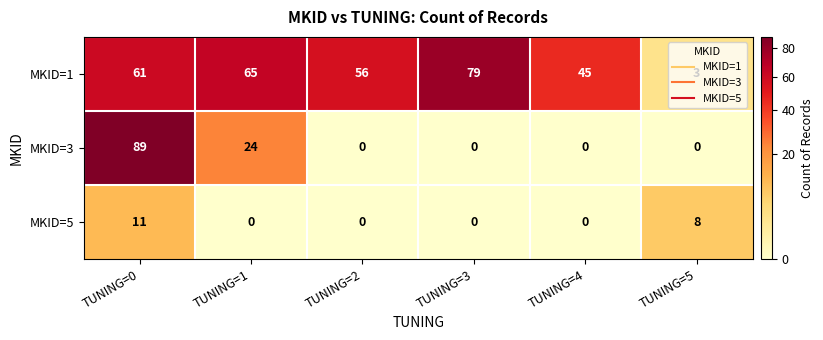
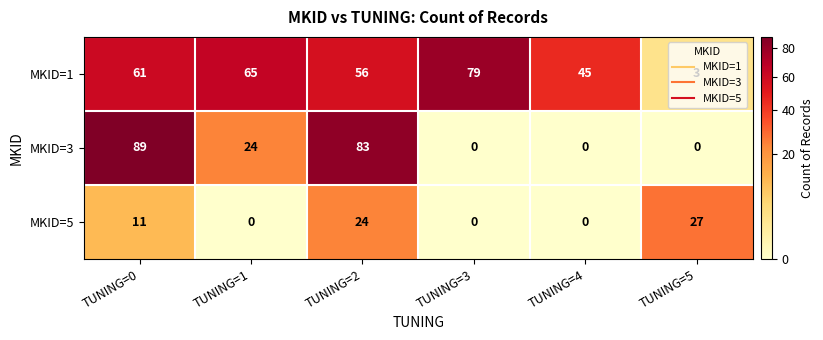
MKID=3, TUNING=2: 0 -> 83
MKID=5, TUNING=2: 0 -> 24
MKID=5, TUNING=5: 8 -> 27
